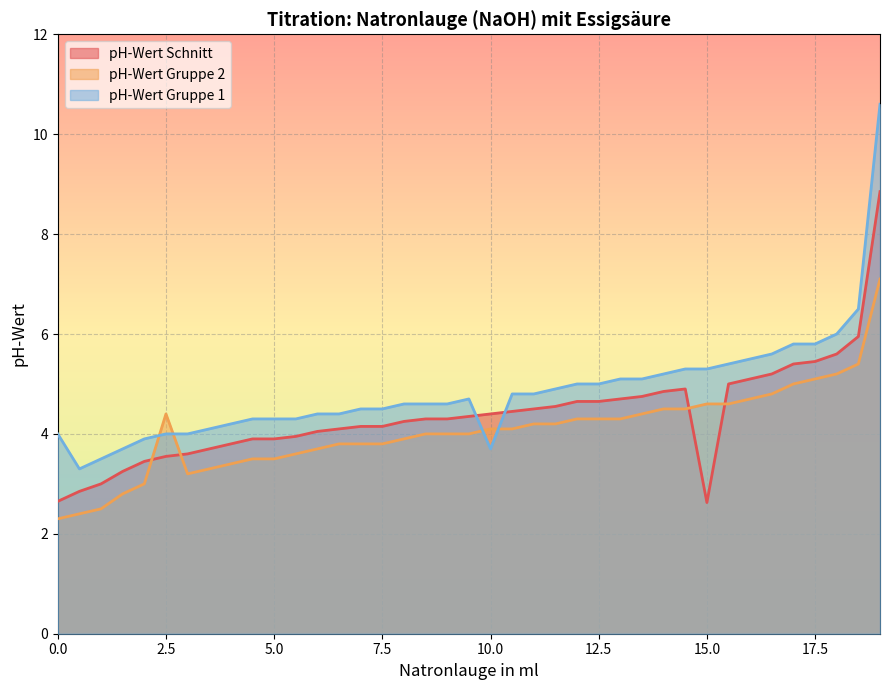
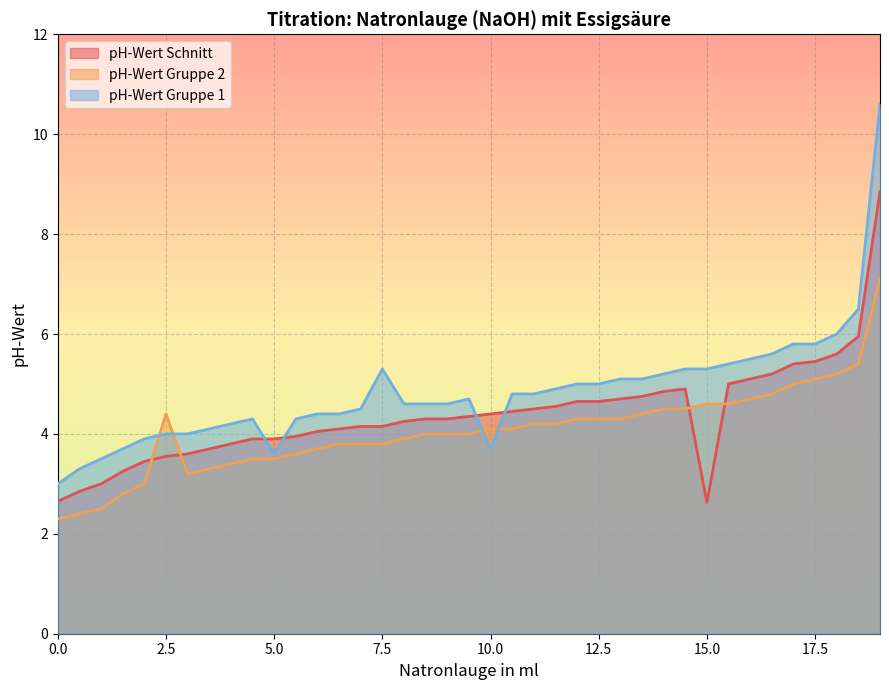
pH-Wert Gruppe 1, 0.0: 4 -> 3
pH-Wert Gruppe 1, 5.0: 4.3 -> 3.6
pH-Wert Gruppe 1, 7.5: 4.5 -> 5.3
